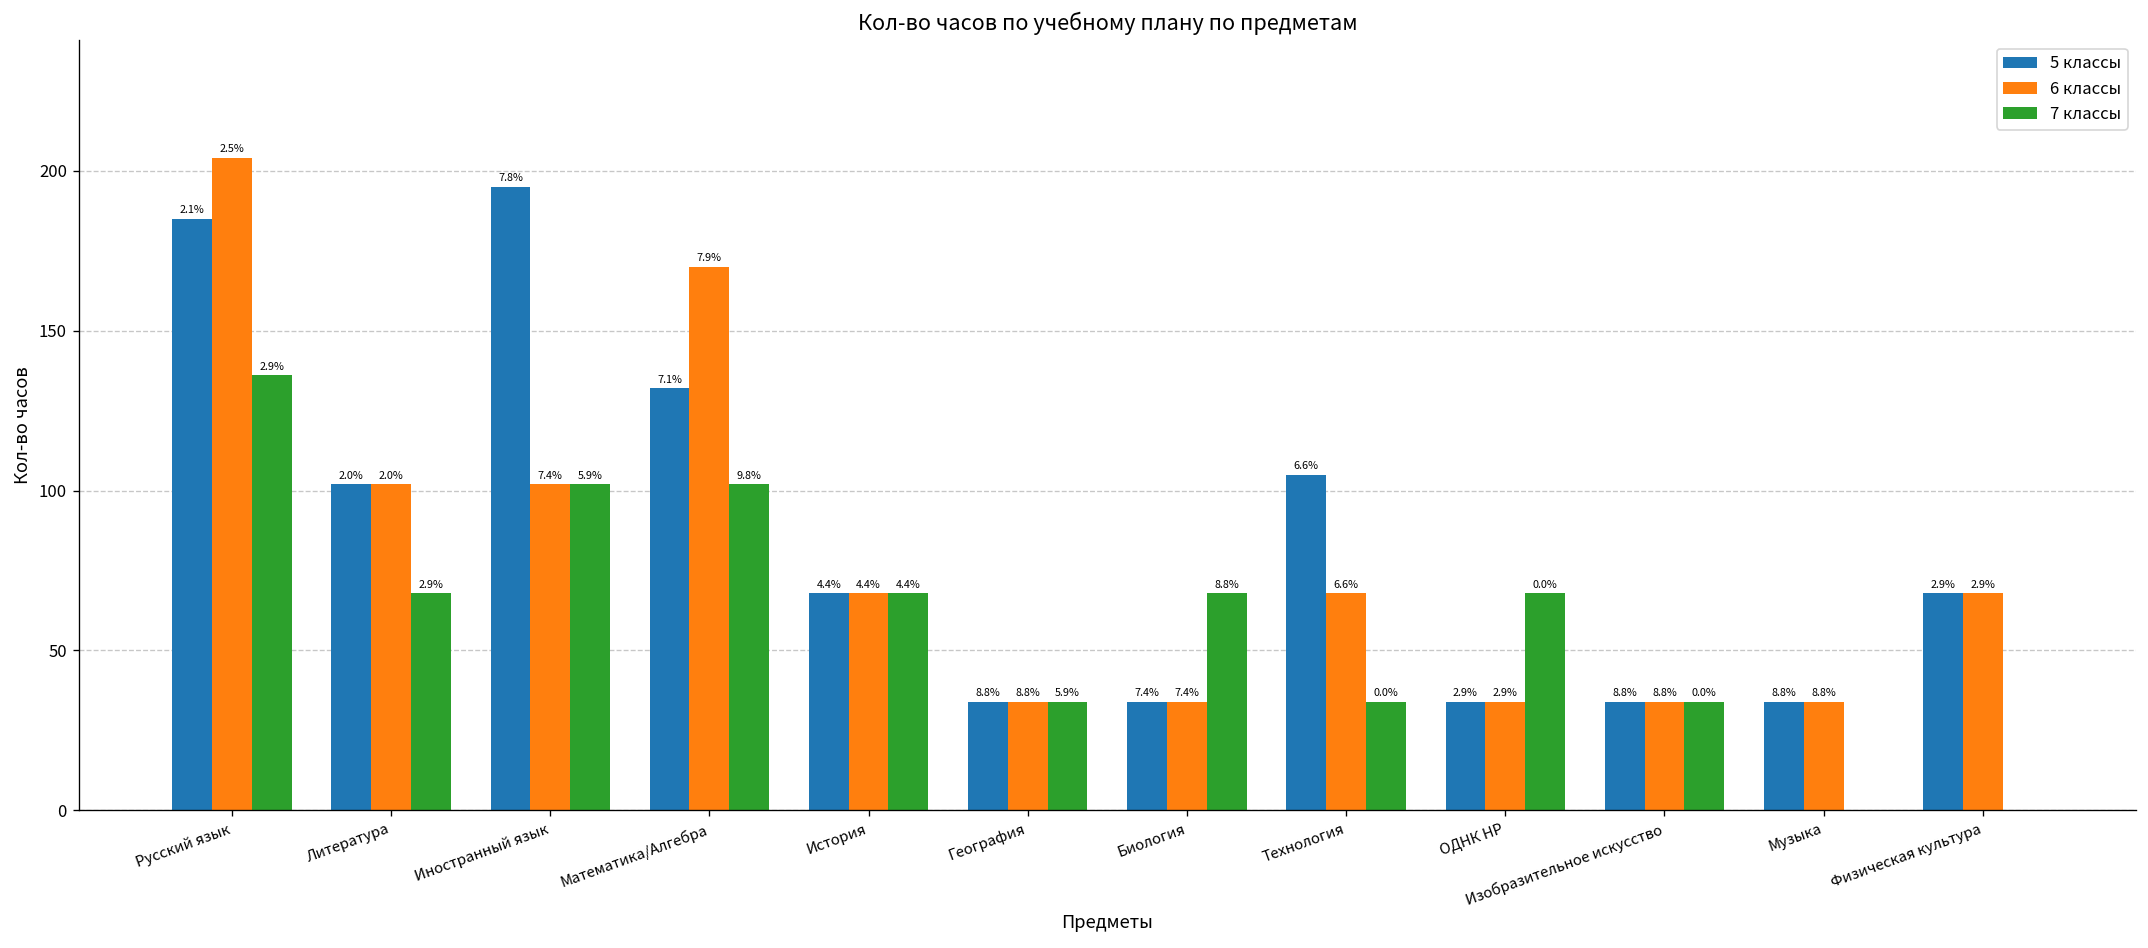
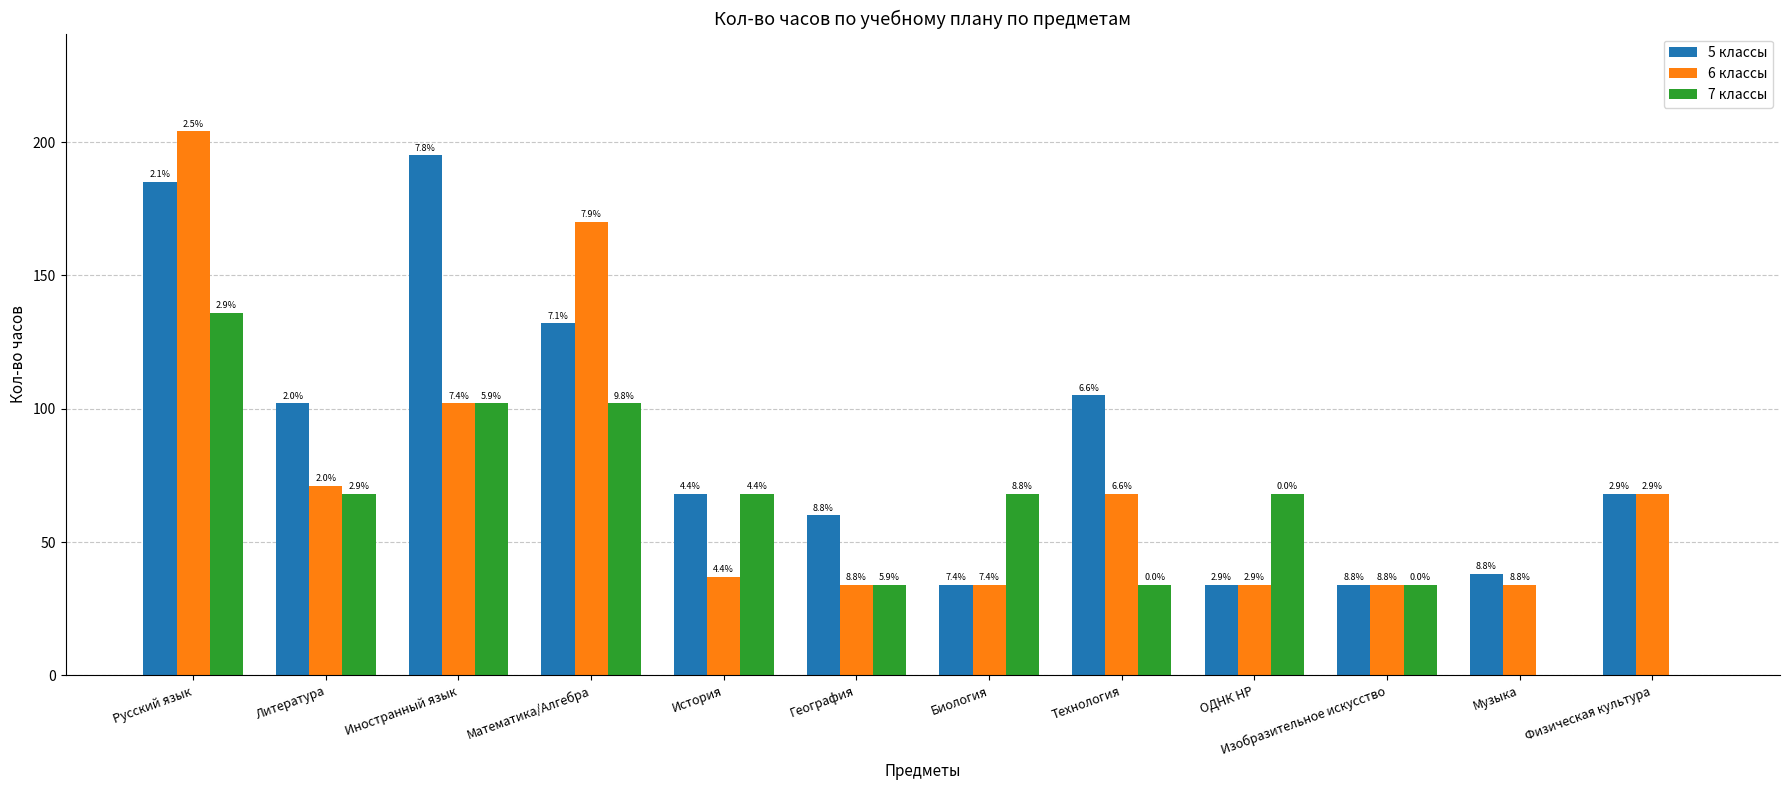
6 классы, Литература: 102 -> 71
6 классы, История: 68 -> 37
5 классы, География: 34 -> 60
5 классы, Музыка: 34 -> 38
